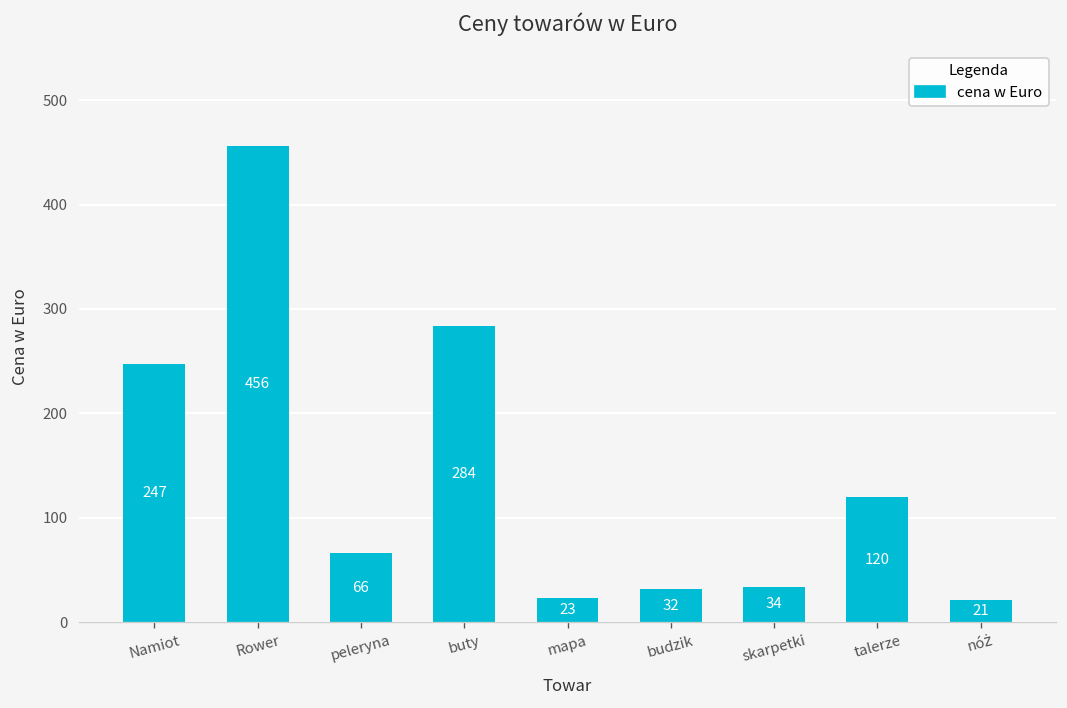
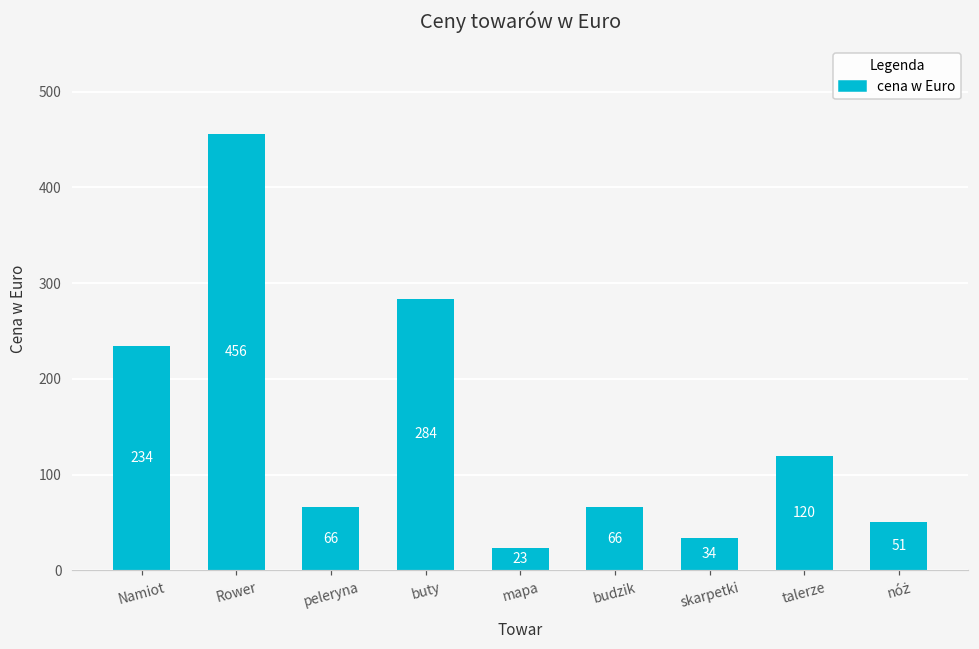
Namiot: 247 -> 234
budzik: 32 -> 66
nóż: 21 -> 51
